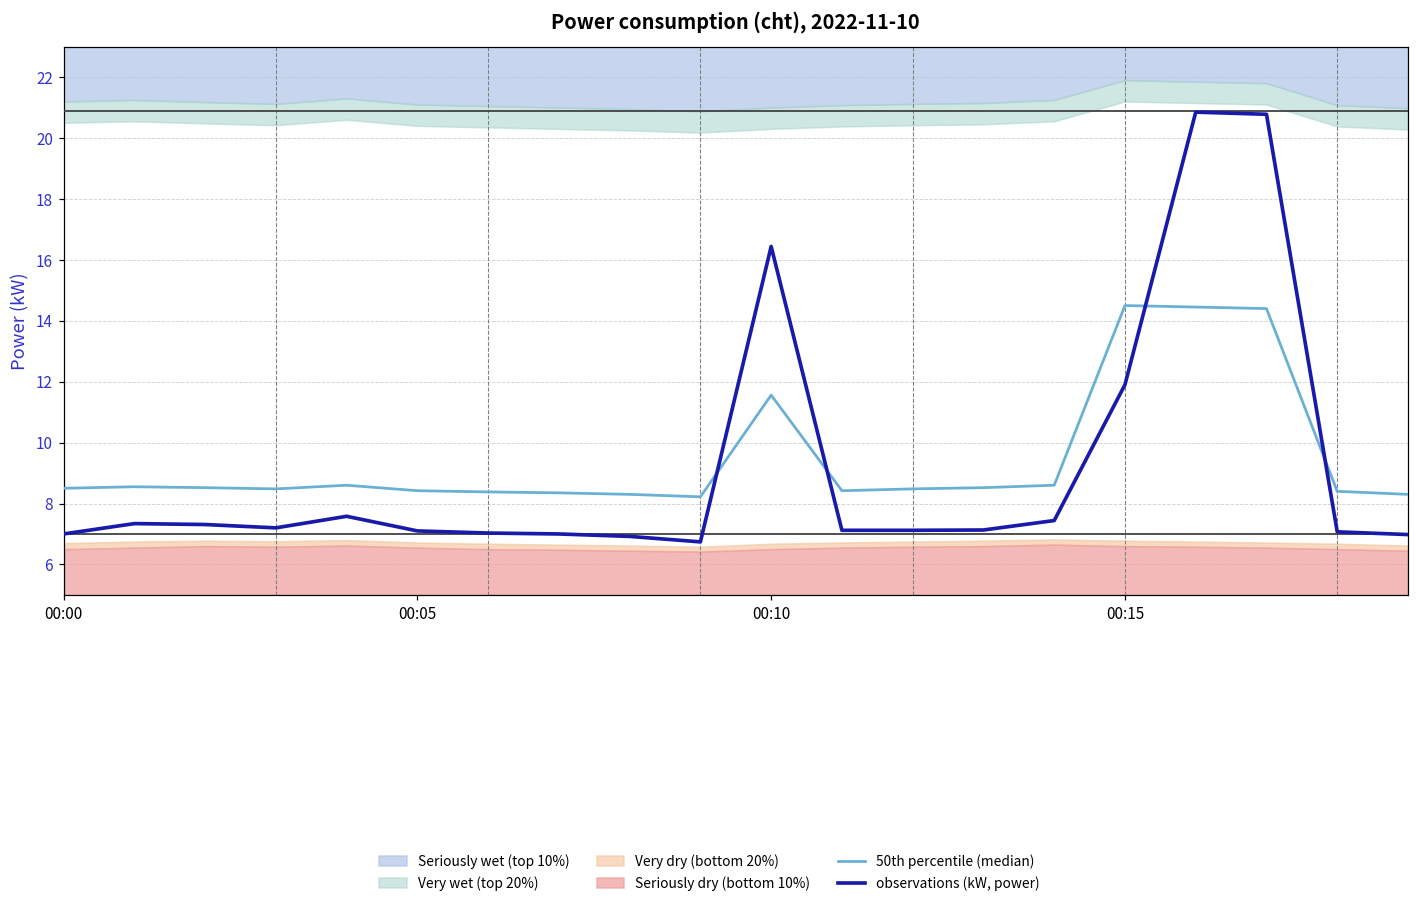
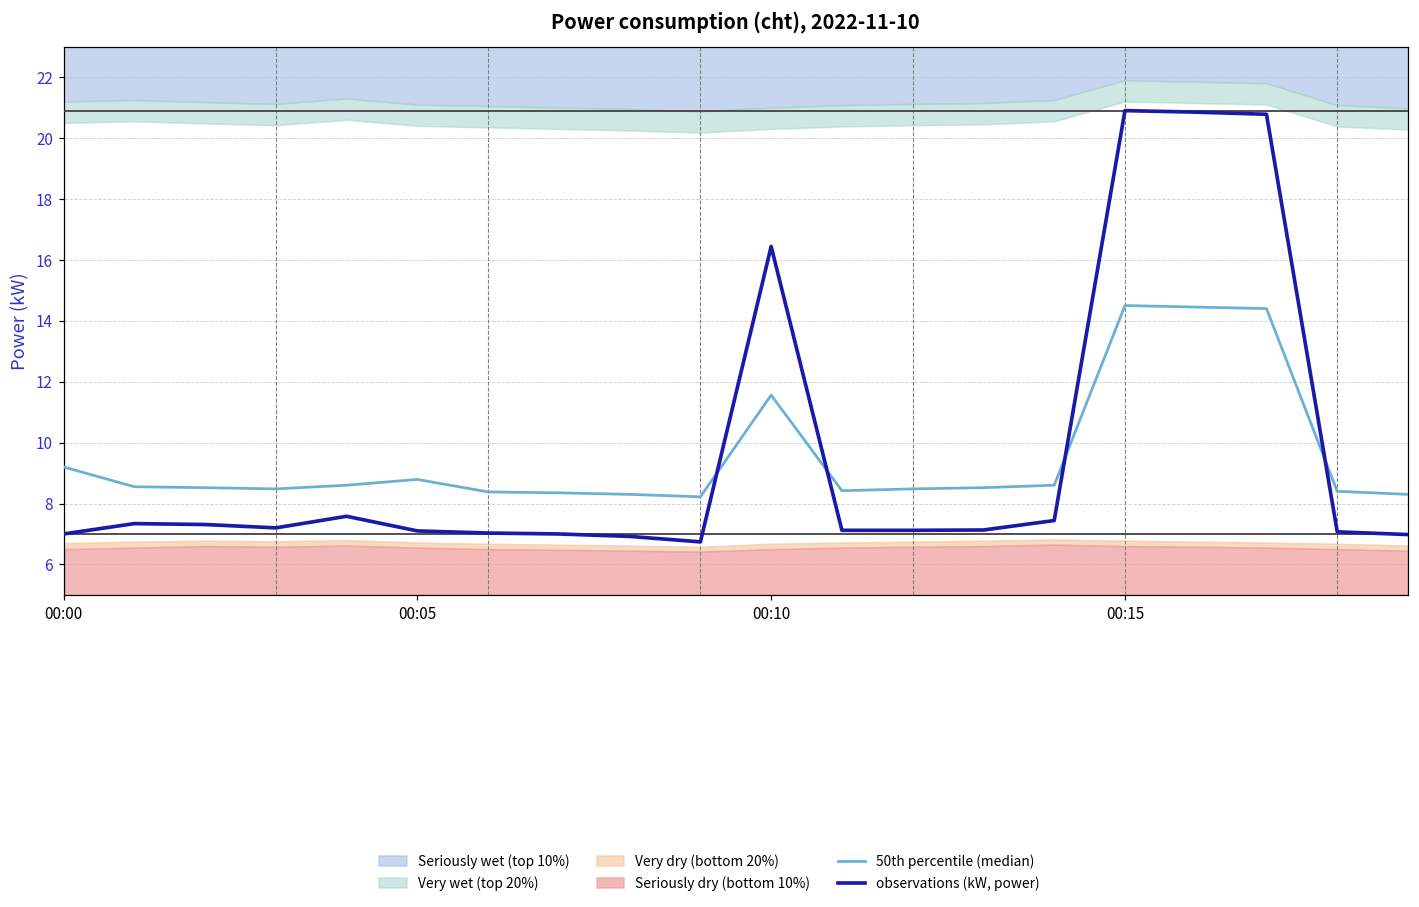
50th percentile (median), 00:00: 8.5 -> 9.2
50th percentile (median), 00:05: 8.4 -> 8.8
observations (kW, power), 00:15: 11.9 -> 20.9
